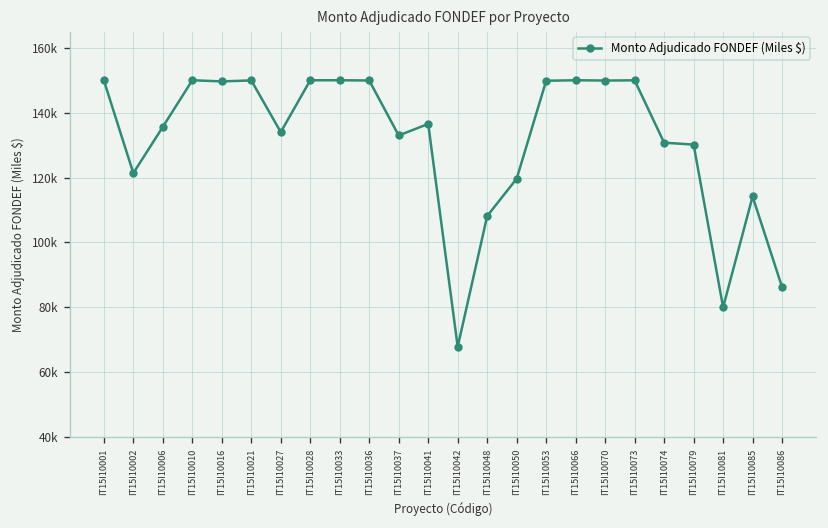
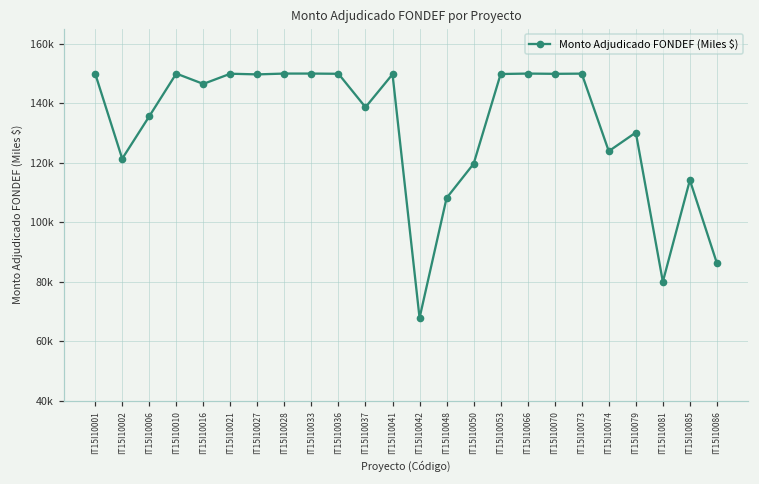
IT15I10016: 150000 -> 147000
IT15I10027: 134000 -> 150000
IT15I10037: 133000 -> 139000
IT15I10041: 137000 -> 150000
IT15I10074: 131000 -> 124000
